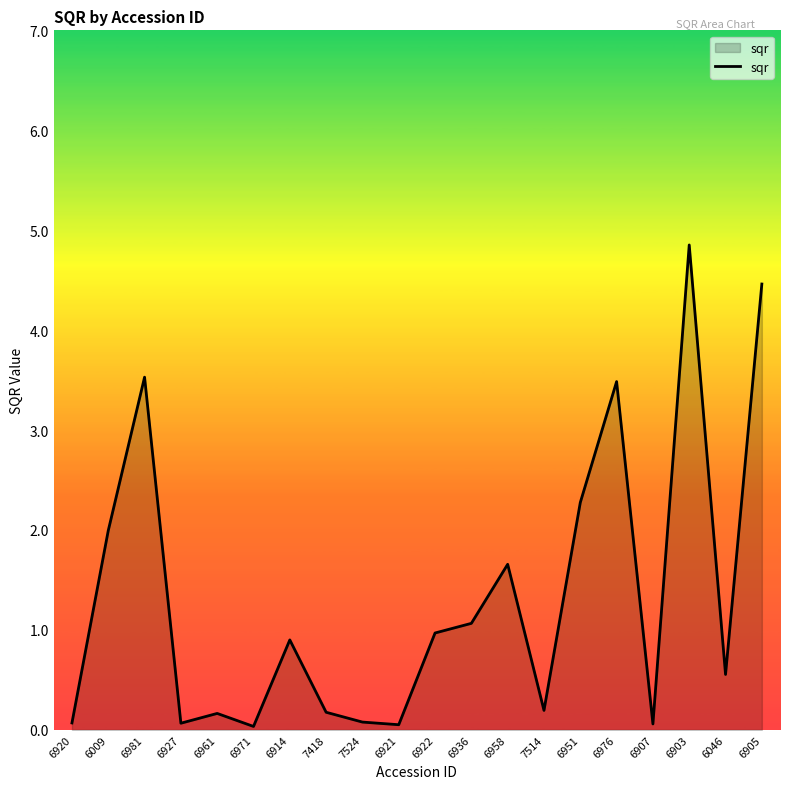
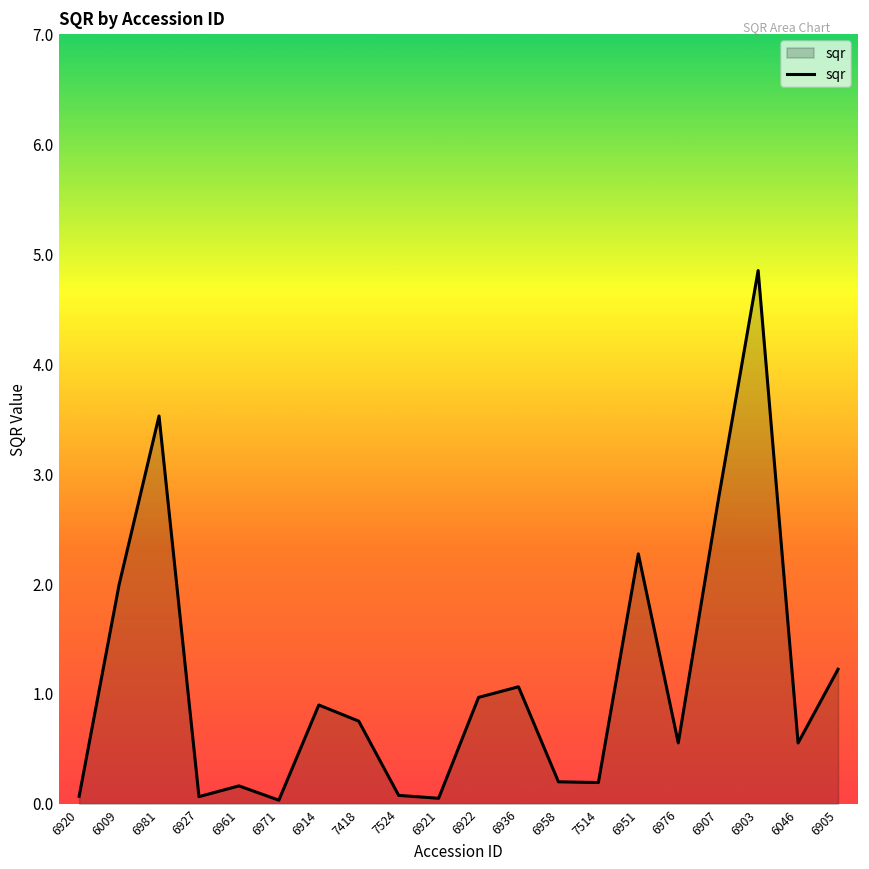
7418: 0.2 -> 0.8
6958: 1.7 -> 0.2
6976: 3.5 -> 0.6
6907: 0.1 -> 2.8
6905: 4.5 -> 1.2
